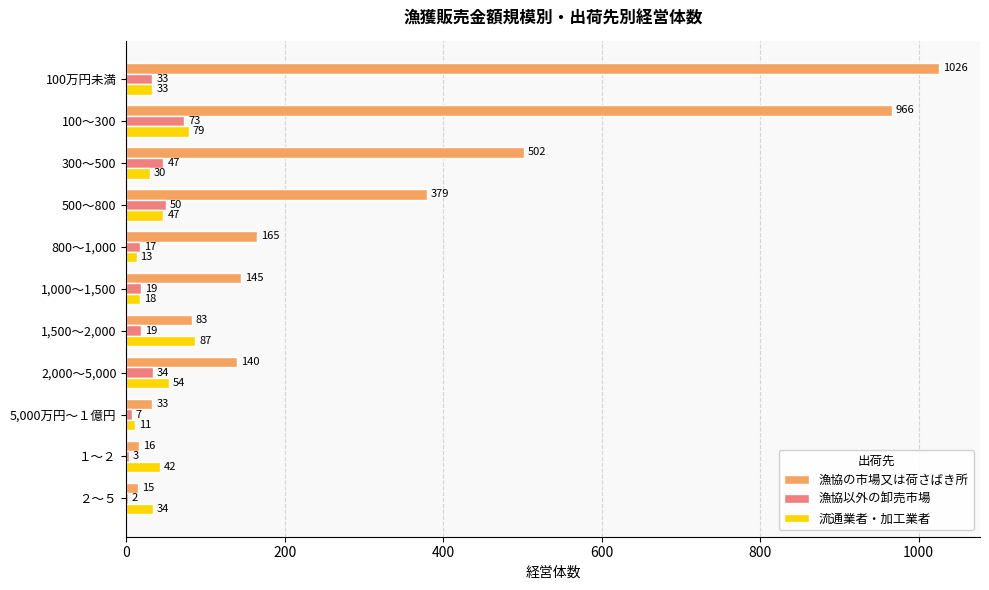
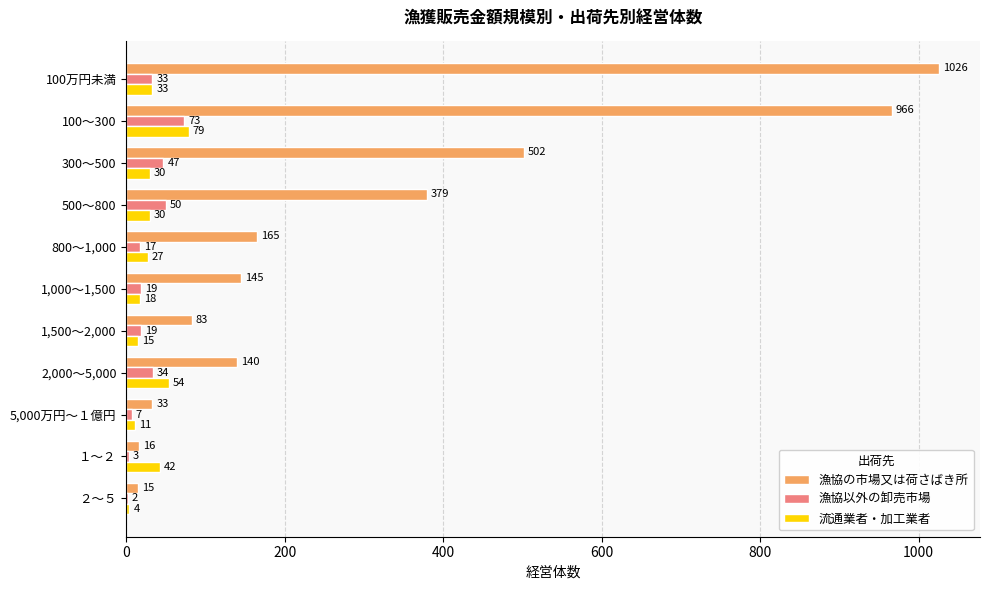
流通業者・加工業者, 500～800: 47 -> 30
流通業者・加工業者, 800～1,000: 13 -> 27
流通業者・加工業者, 1,500～2,000: 87 -> 15
流通業者・加工業者, ２～５: 34 -> 4
